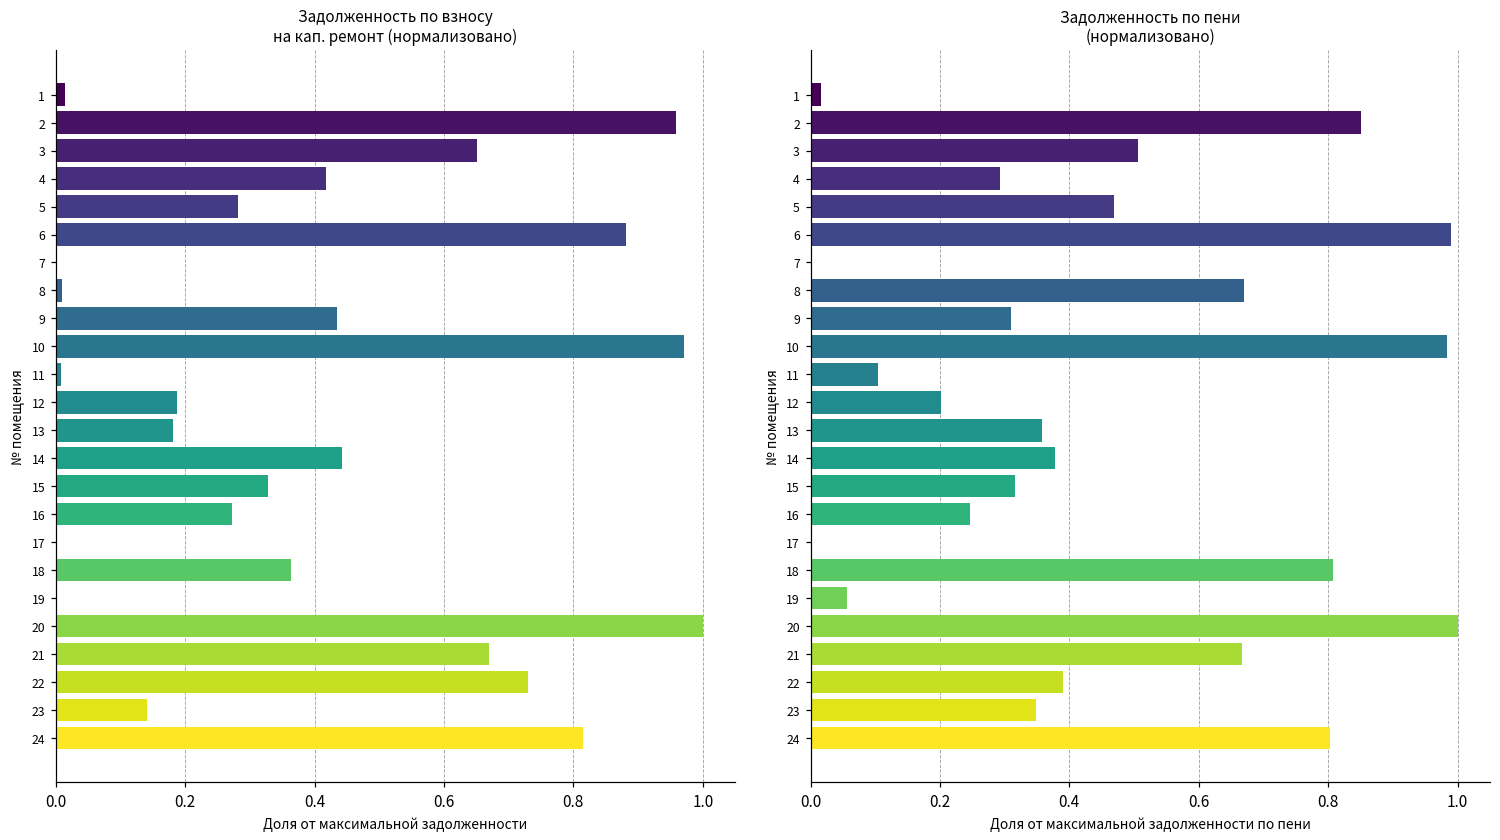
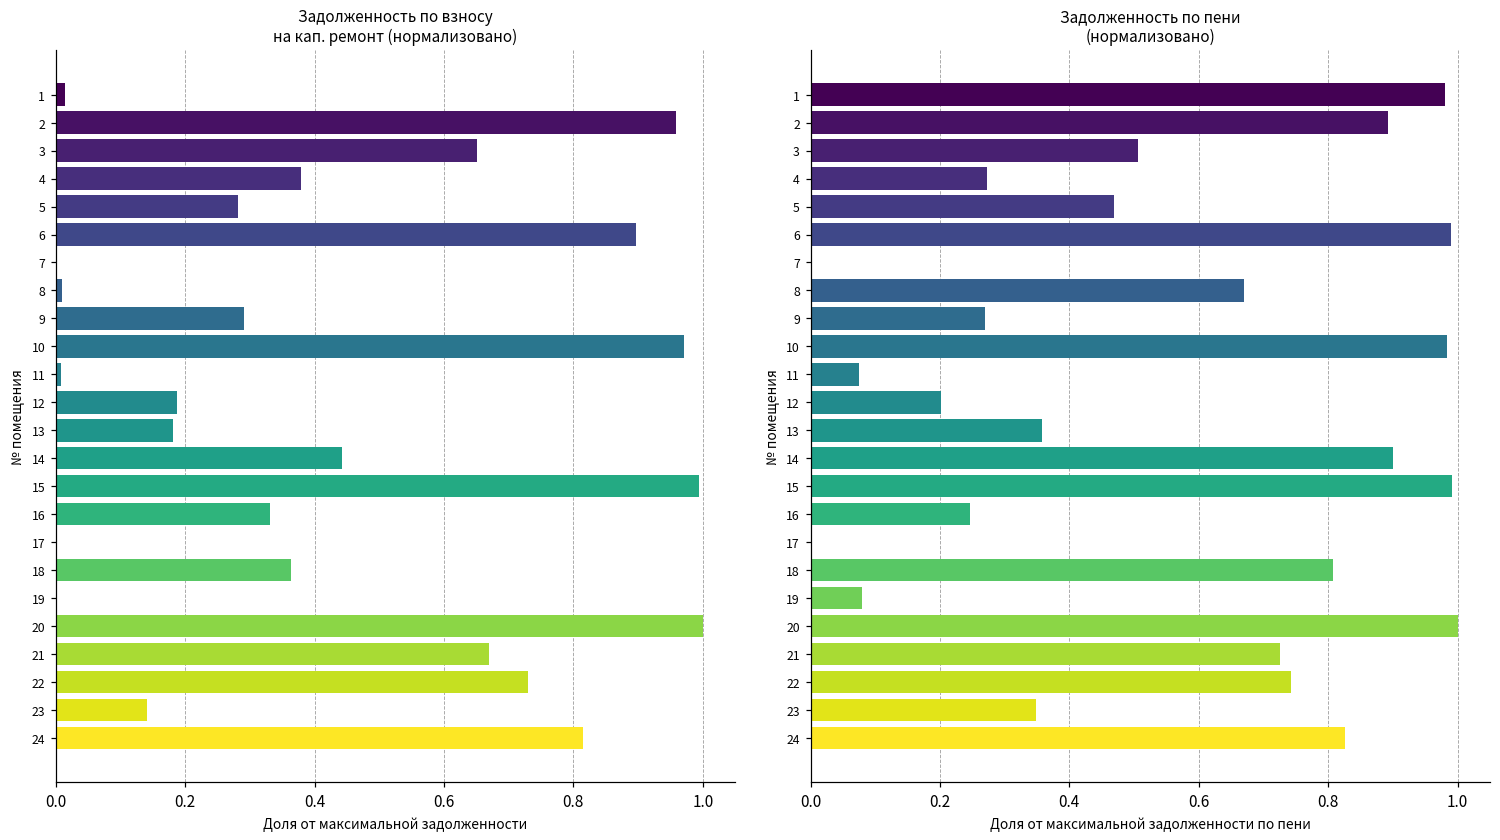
Задолженность по взносу на кап. ремонт (нормализовано), 4: 0.42 -> 0.38
Задолженность по взносу на кап. ремонт (нормализовано), 6: 0.88 -> 0.90
Задолженность по взносу на кап. ремонт (нормализовано), 9: 0.43 -> 0.29
Задолженность по взносу на кап. ремонт (нормализовано), 15: 0.33 -> 0.99
Задолженность по взносу на кап. ремонт (нормализовано), 16: 0.27 -> 0.33
Задолженность по пени (нормализовано), 1: 0.02 -> 0.98
Задолженность по пени (нормализовано), 2: 0.85 -> 0.89
Задолженность по пени (нормализовано), 4: 0.29 -> 0.27
Задолженность по пени (нормализовано), 9: 0.31 -> 0.27
Задолженность по пени (нормализовано), 11: 0.10 -> 0.07
Задолженность по пени (нормализовано), 14: 0.38 -> 0.90
Задолженность по пени (нормализовано), 15: 0.32 -> 0.99
Задолженность по пени (нормализовано), 19: 0.06 -> 0.08
Задолженность по пени (нормализовано), 21: 0.67 -> 0.73
Задолженность по пени (нормализовано), 22: 0.39 -> 0.74
Задолженность по пени (нормализовано), 24: 0.80 -> 0.83
